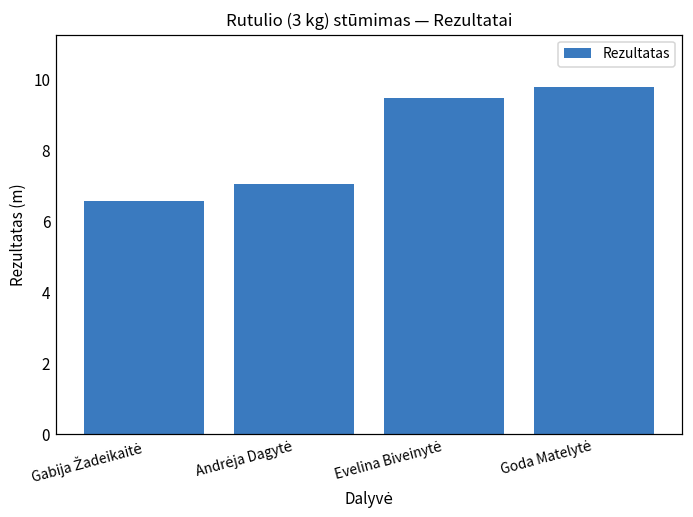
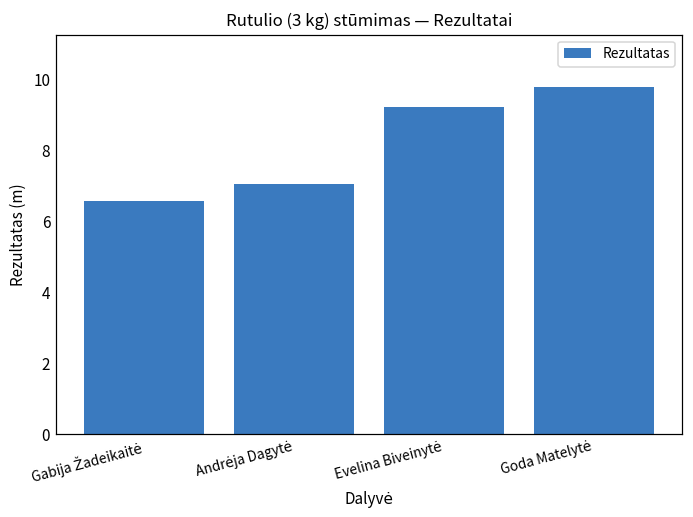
Evelina Biveinytė: 9.5 -> 9.2
